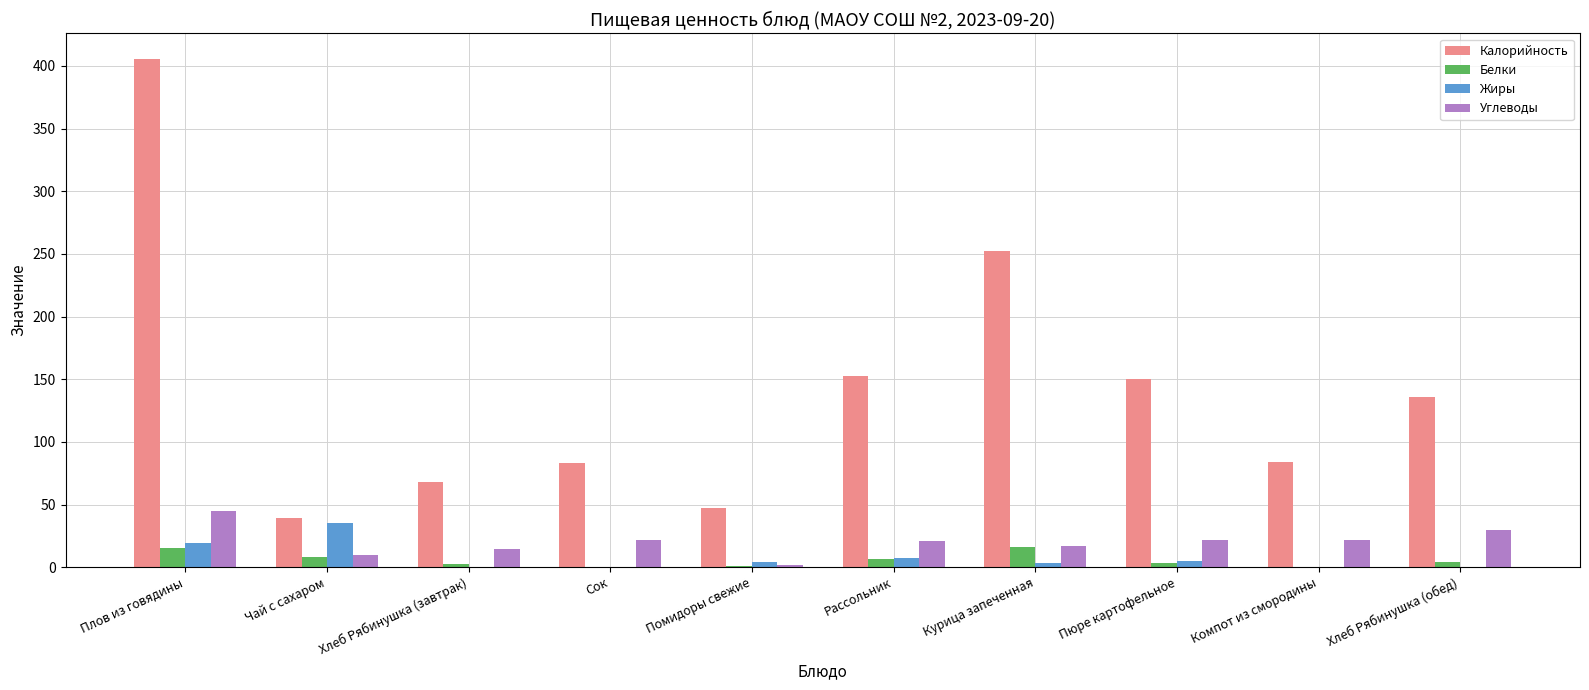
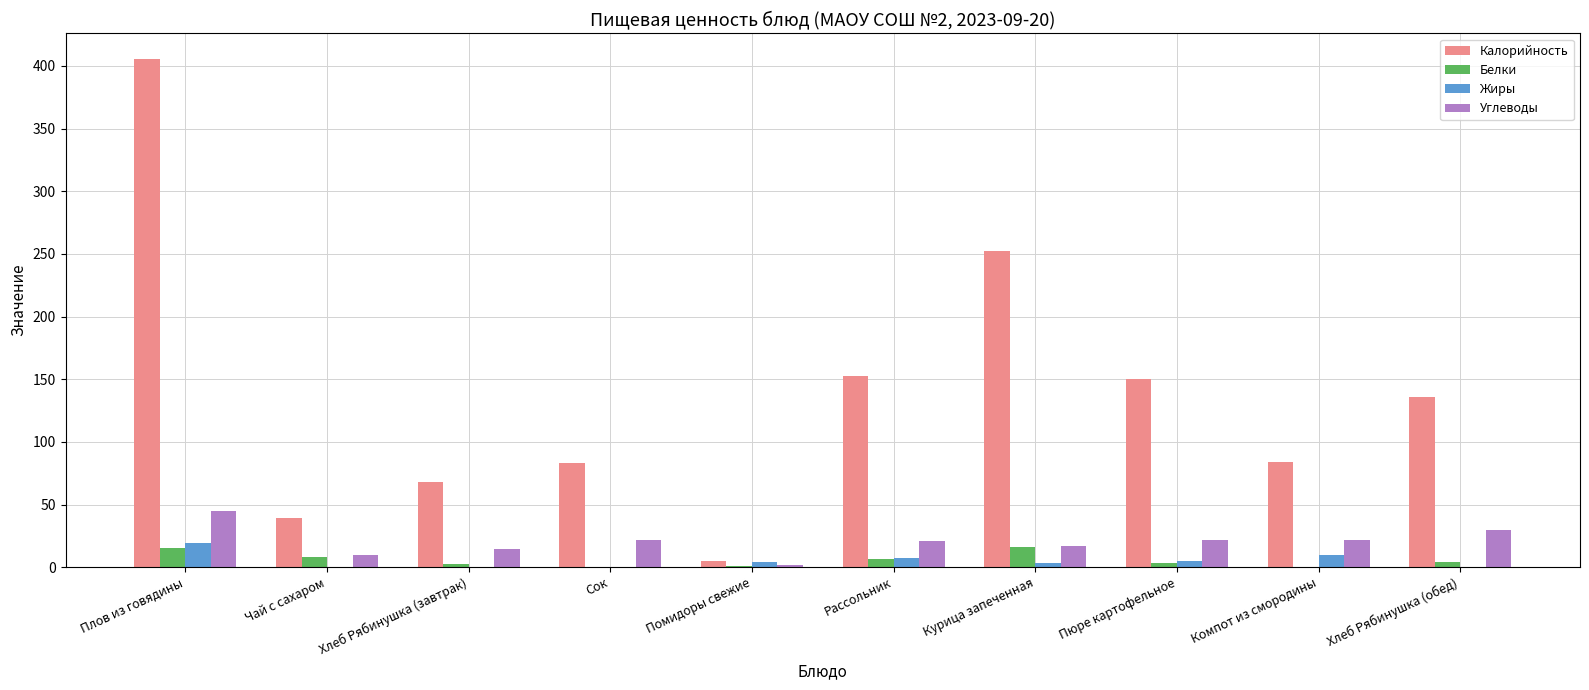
Жиры, Чай с сахаром: 35 -> 0
Калорийность, Помидоры свежие: 47 -> 5
Жиры, Компот из смородины: 0 -> 10
